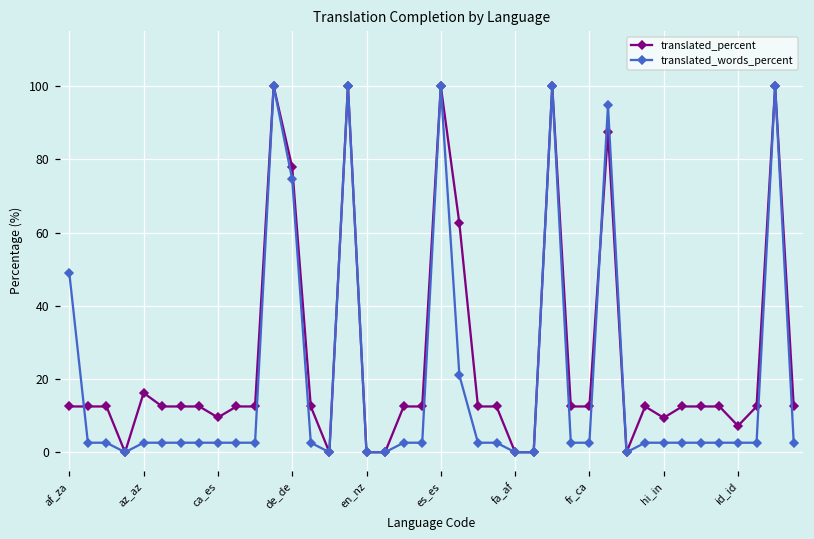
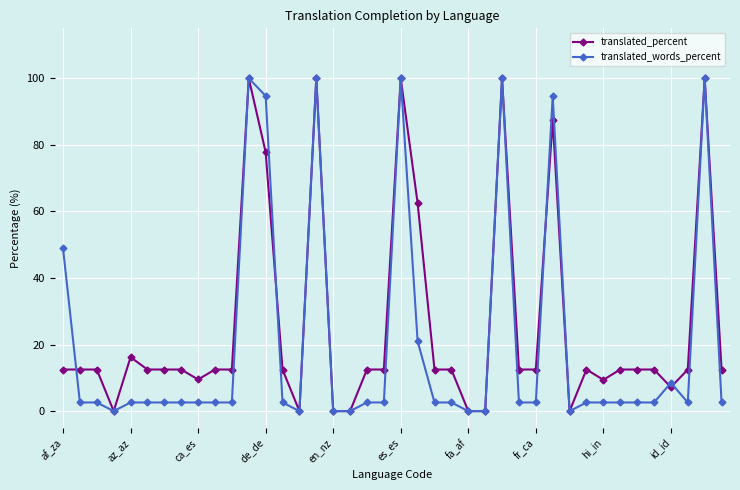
translated_words_percent, de_de: 75 -> 95
translated_words_percent, id_id: 3 -> 9
